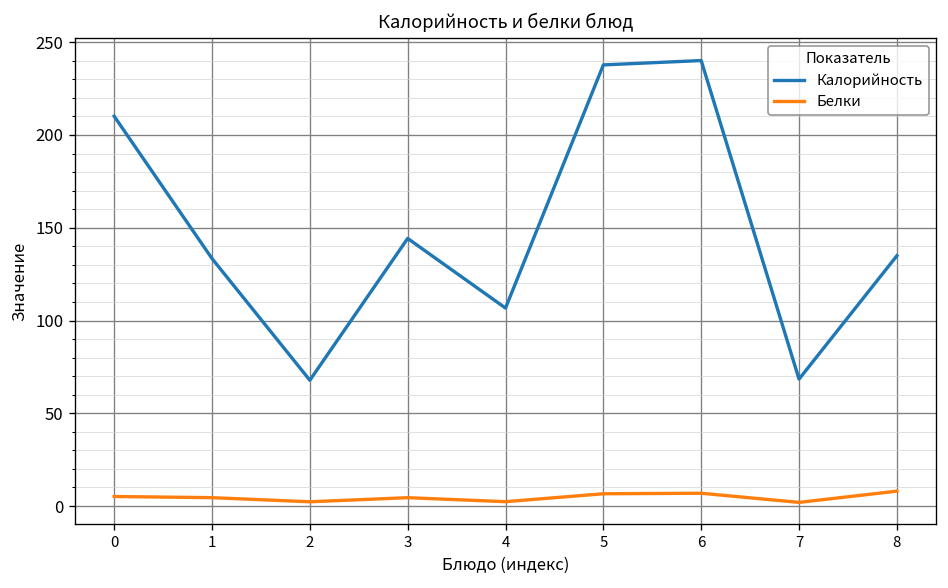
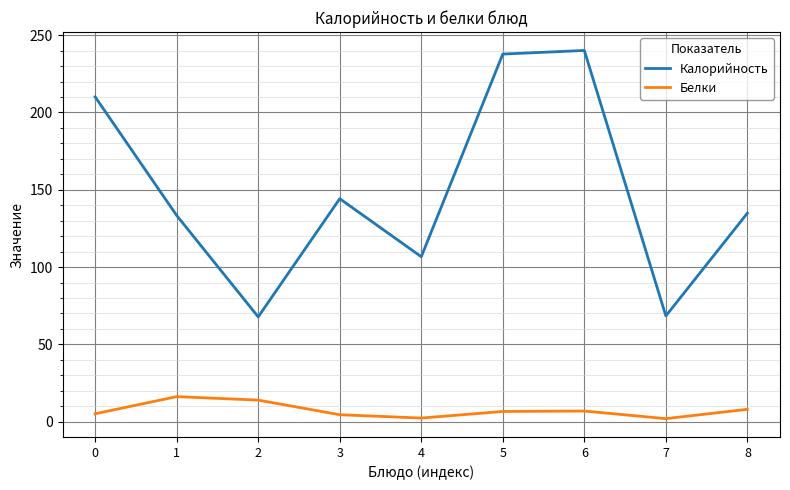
Белки, 1: 5 -> 16
Белки, 2: 2 -> 14
